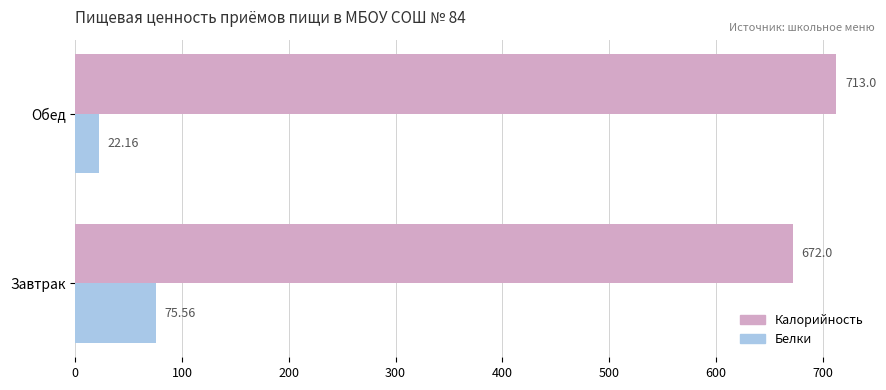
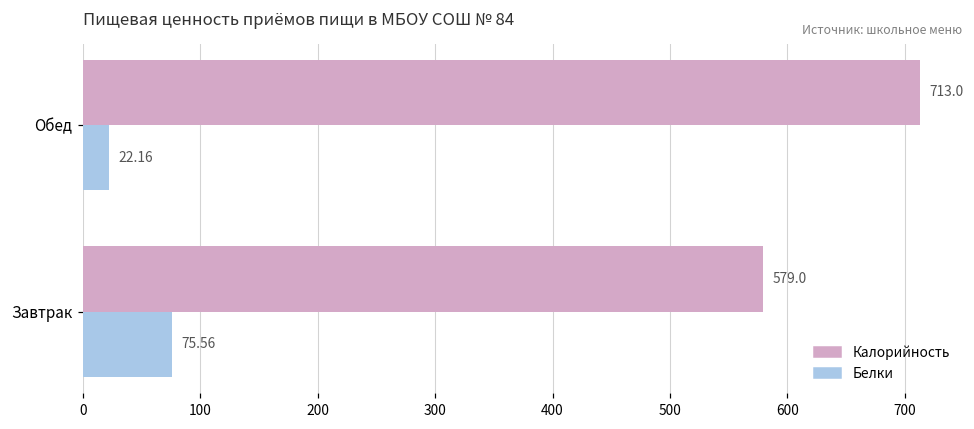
Калорийность, Завтрак: 672.0 -> 579.0
